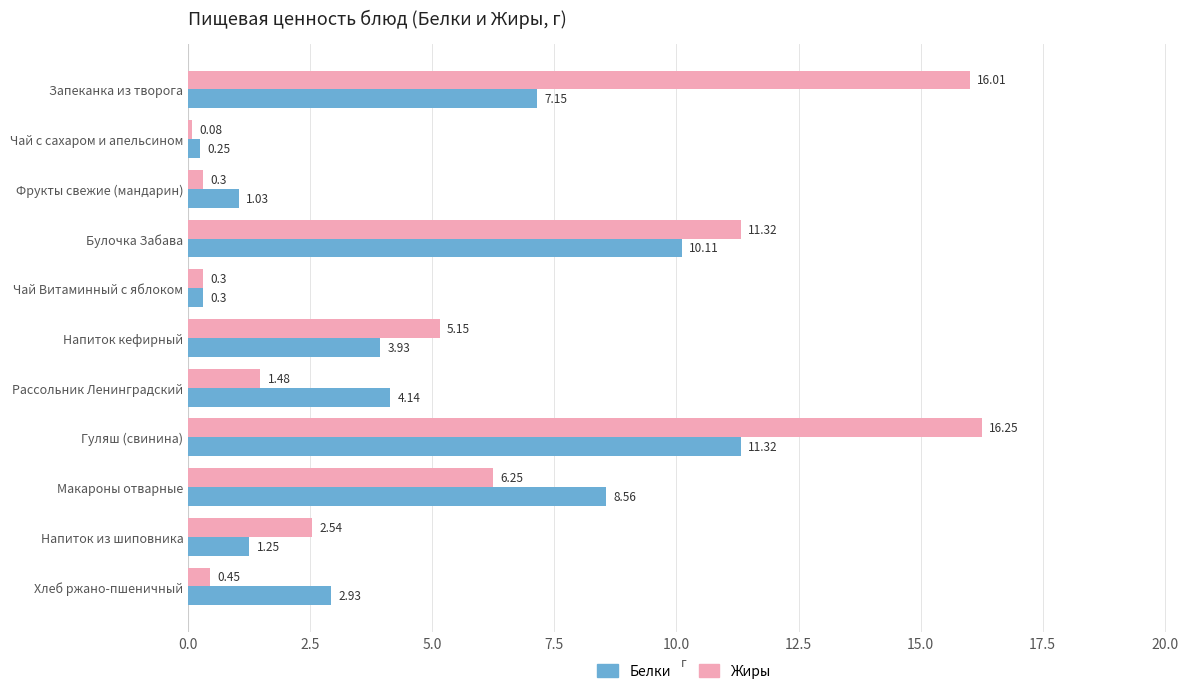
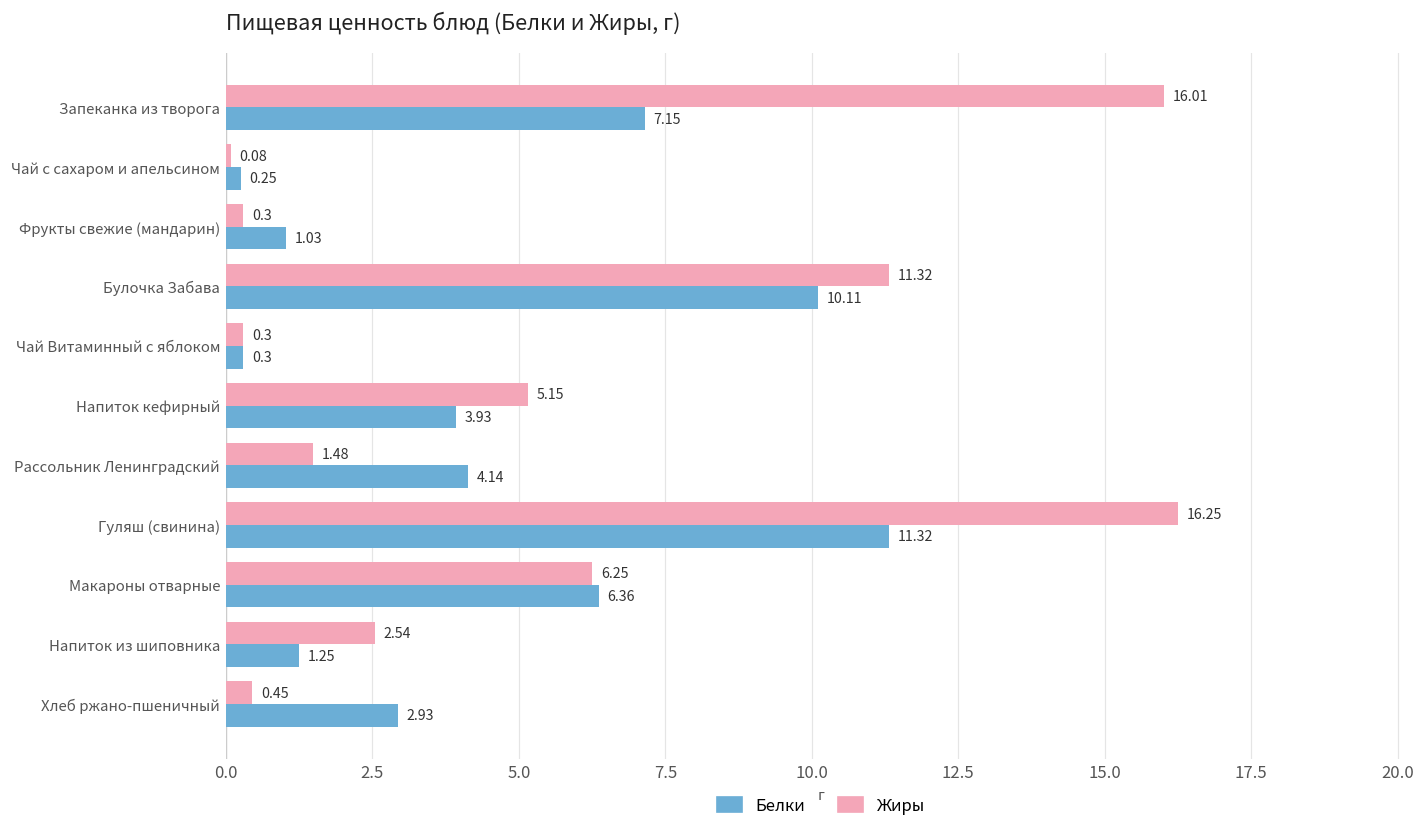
Белки, Макароны отварные: 8.56 -> 6.36
